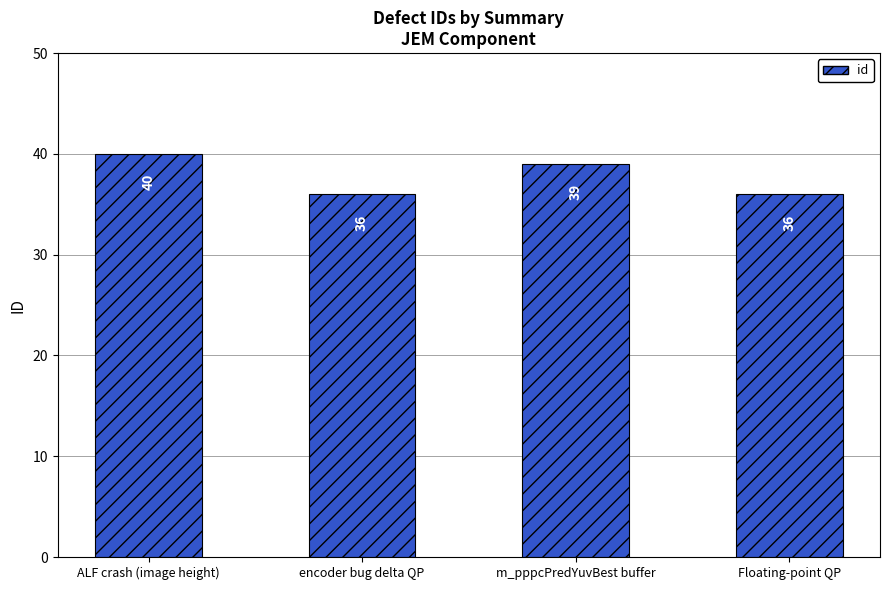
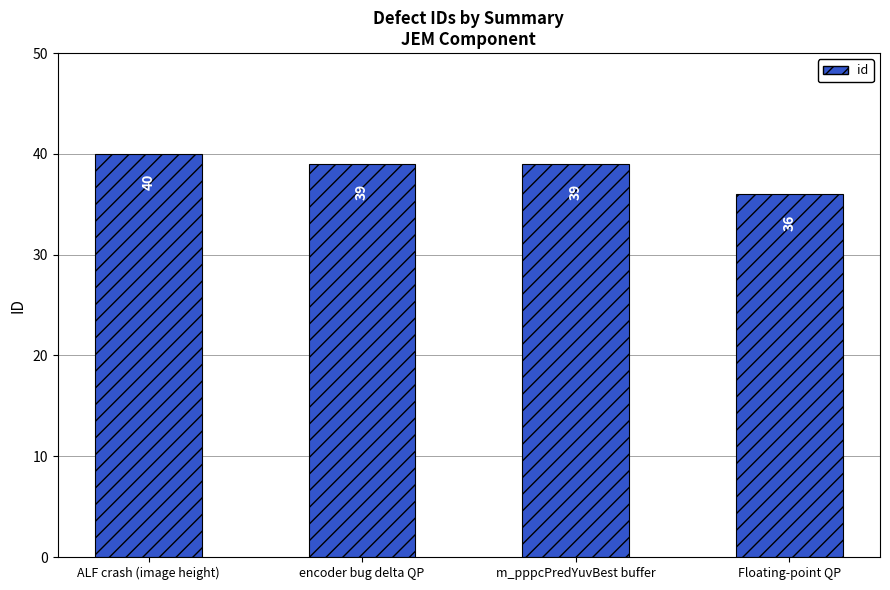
encoder bug delta QP: 36 -> 39
